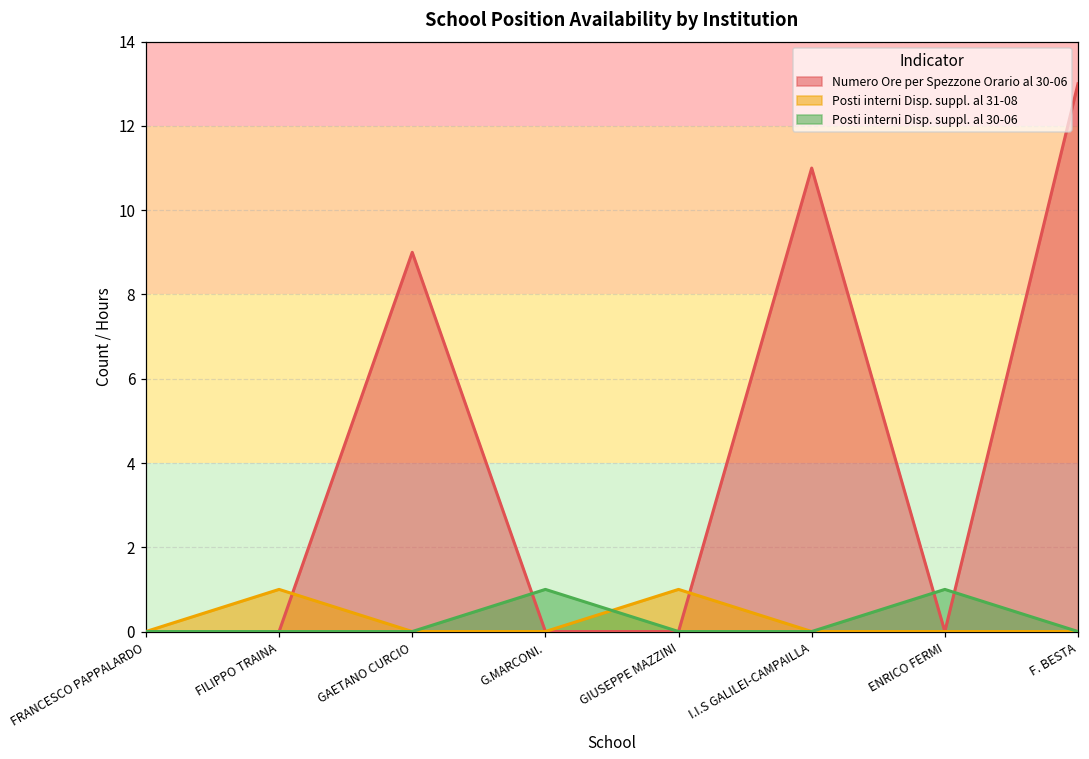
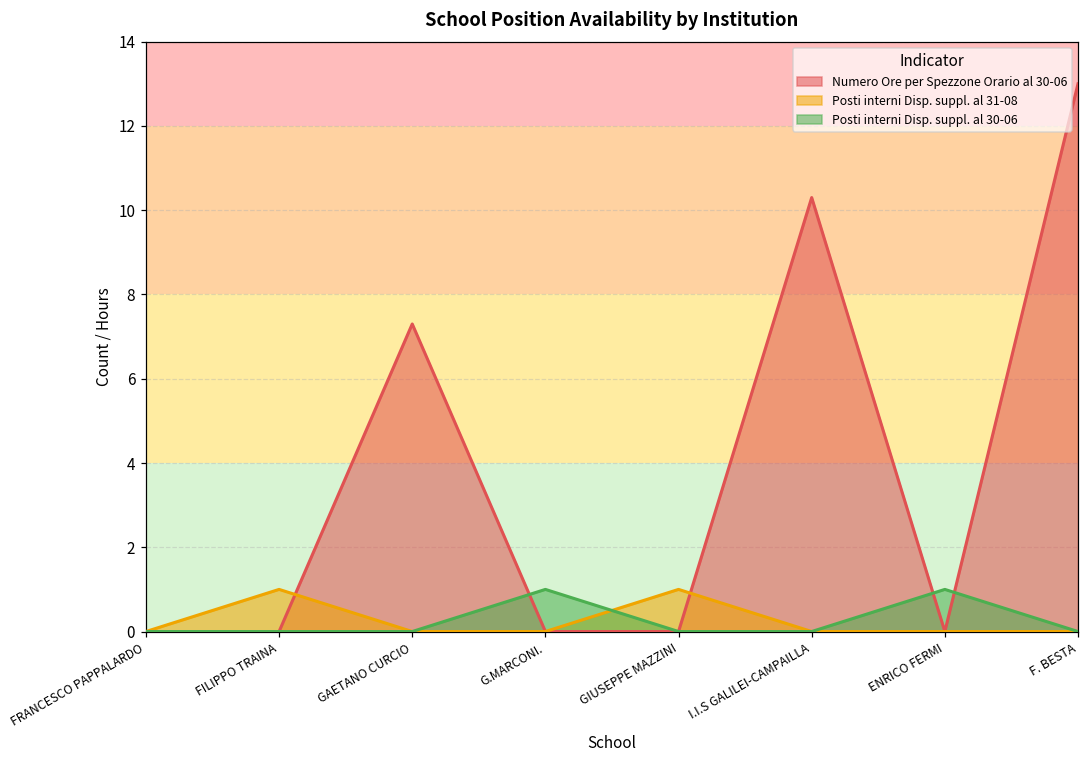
Numero Ore per Spezzone Orario al 30-06, GAETANO CURCIO: 9.0 -> 7.3
Numero Ore per Spezzone Orario al 30-06, I.I.S GALILEI-CAMPAILLA: 11.0 -> 10.3
